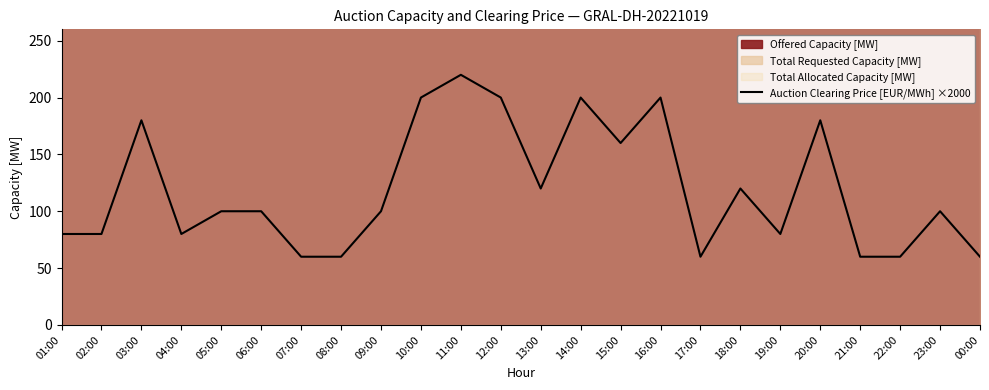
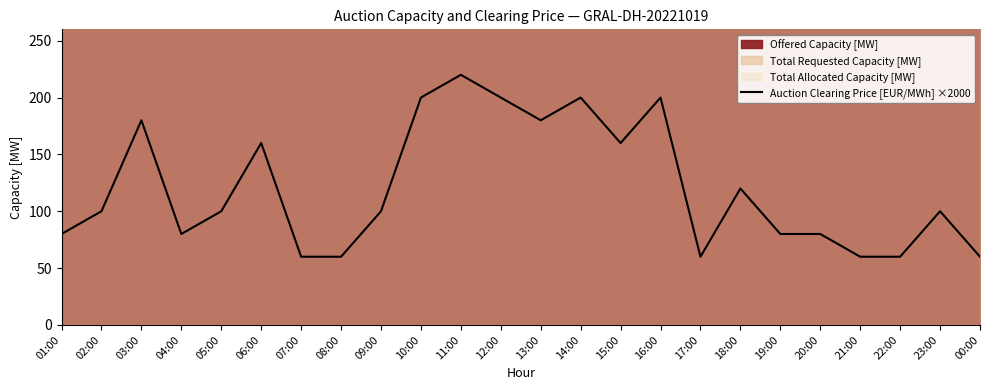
Auction Clearing Price [EUR/MWh] ×2000, 02:00: 80 -> 100
Auction Clearing Price [EUR/MWh] ×2000, 06:00: 100 -> 160
Auction Clearing Price [EUR/MWh] ×2000, 13:00: 120 -> 180
Auction Clearing Price [EUR/MWh] ×2000, 20:00: 180 -> 80
